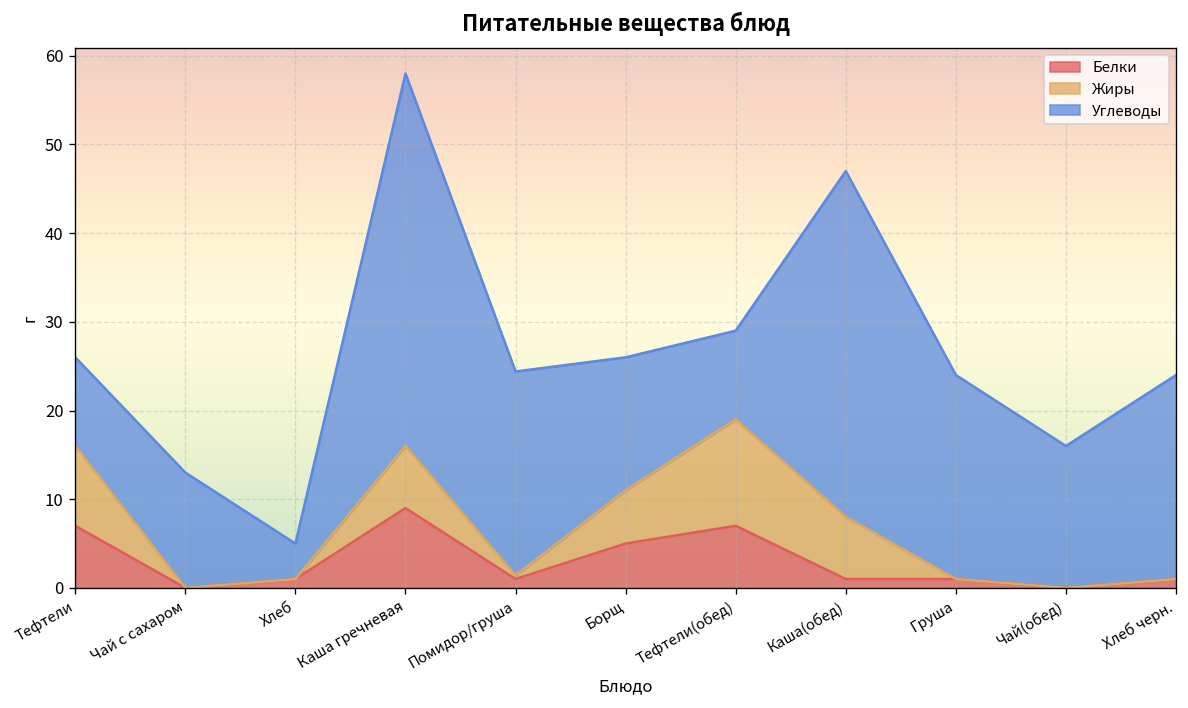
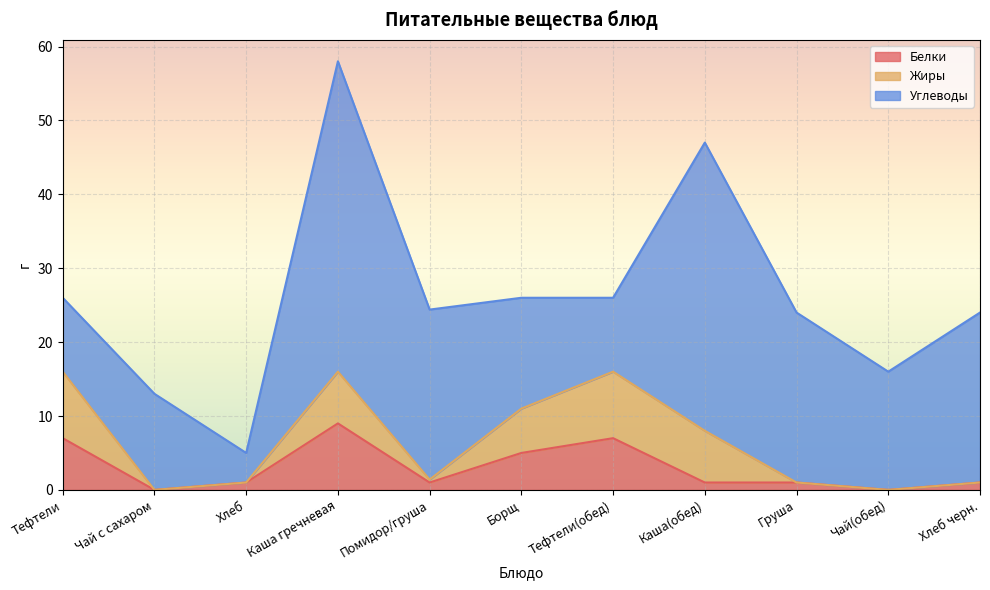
Жиры, Тефтели(обед): 12 -> 9
